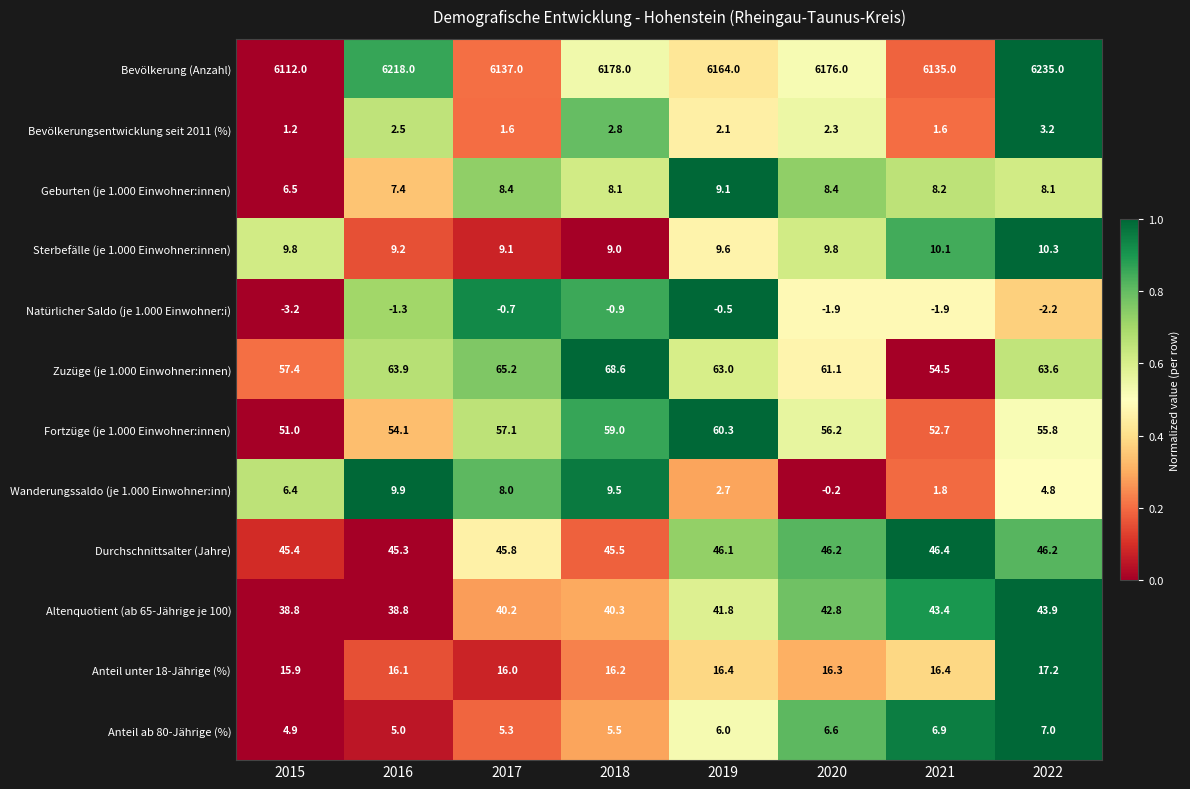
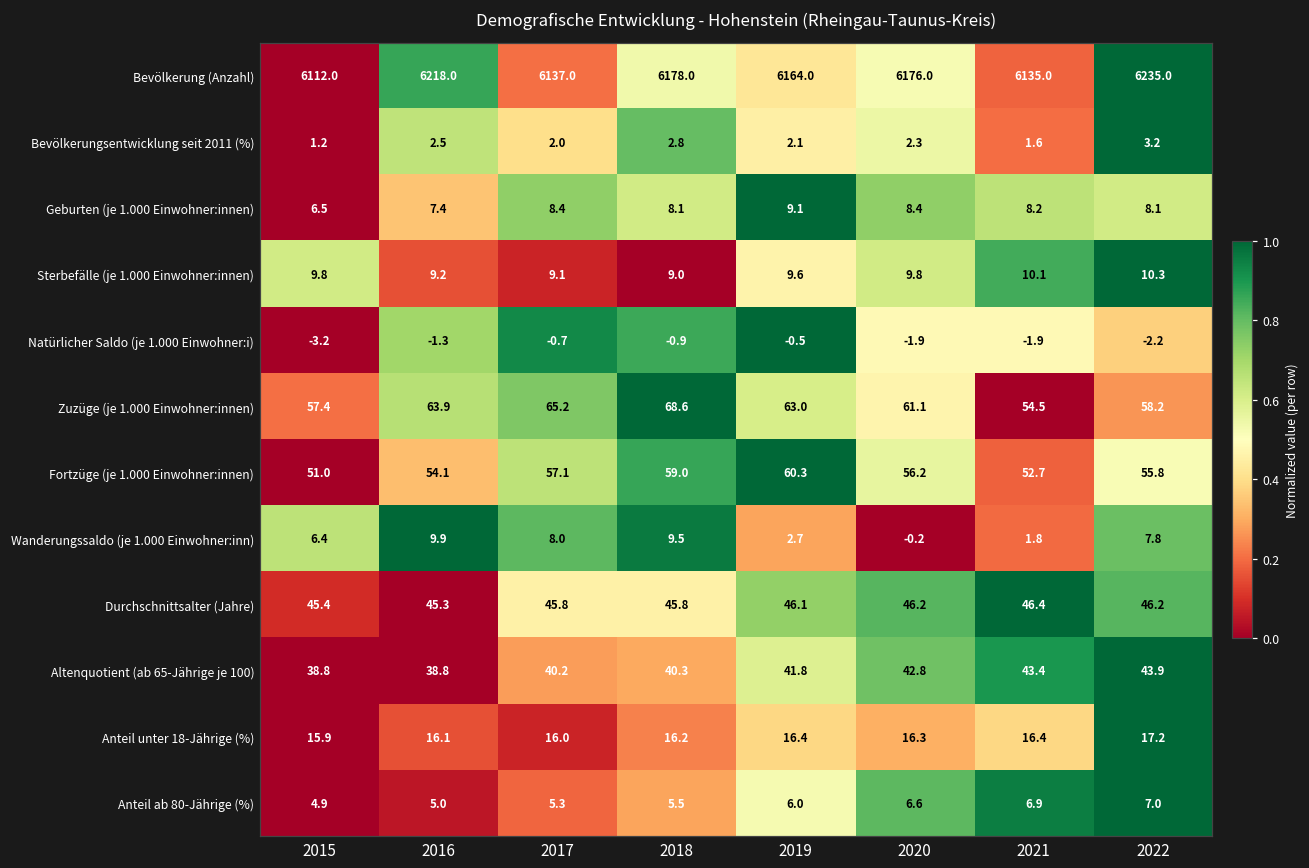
Bevölkerungsentwicklung seit 2011 (%), 2017: 1.6 -> 2.0
Zuzüge (je 1.000 Einwohner:innen), 2022: 63.6 -> 58.2
Wanderungssaldo (je 1.000 Einwohner:inn), 2022: 4.8 -> 7.8
Durchschnittsalter (Jahre), 2018: 45.5 -> 45.8
